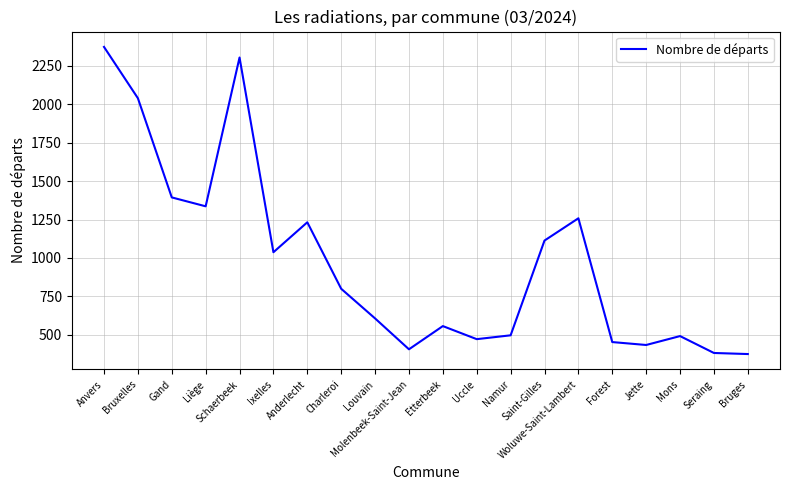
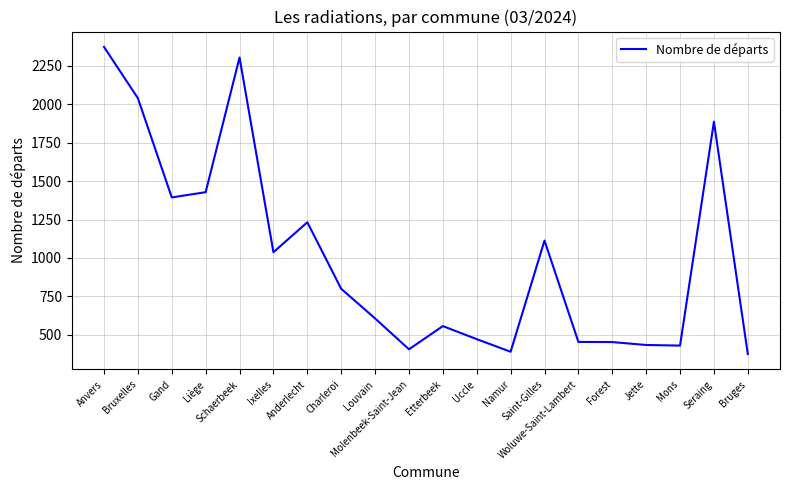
Liège: 1340 -> 1430
Namur: 500 -> 390
Woluwe-Saint-Lambert: 1260 -> 450
Mons: 490 -> 430
Seraing: 380 -> 1890
